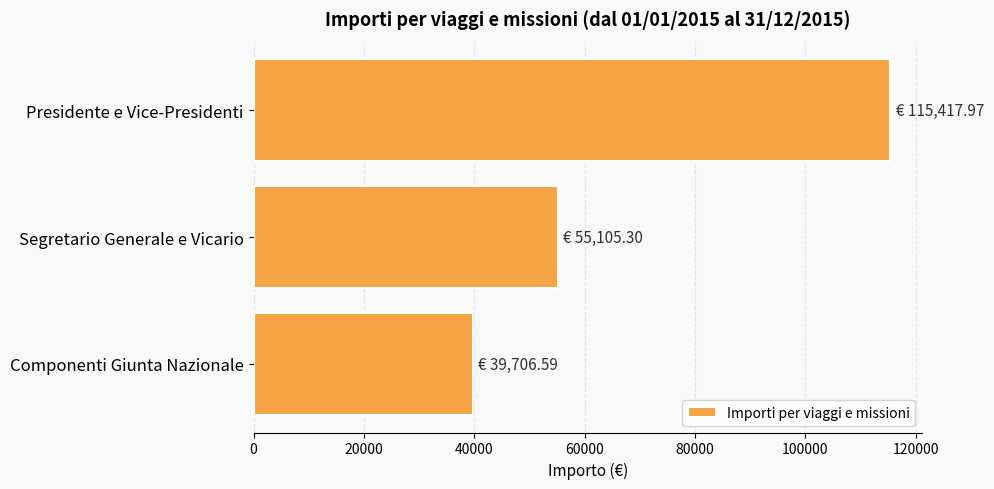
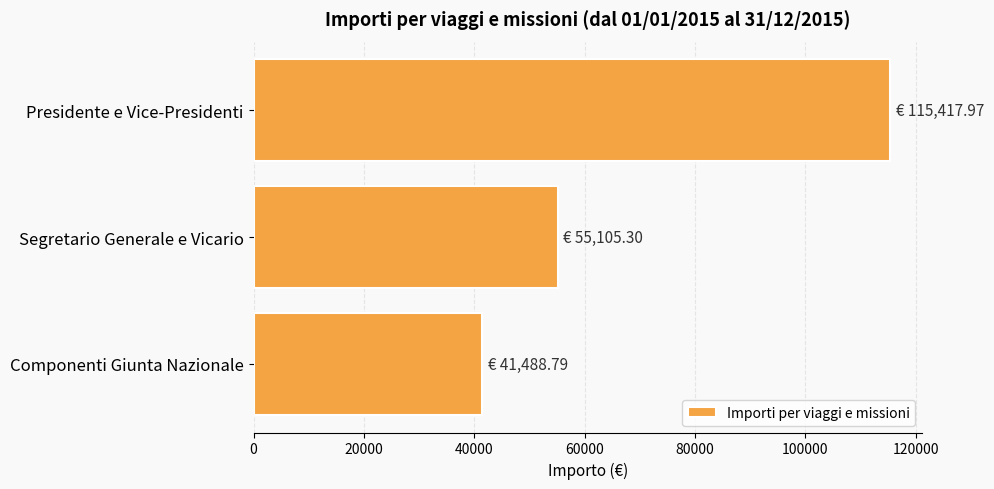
Componenti Giunta Nazionale: 39,706.59 -> 41,488.79
